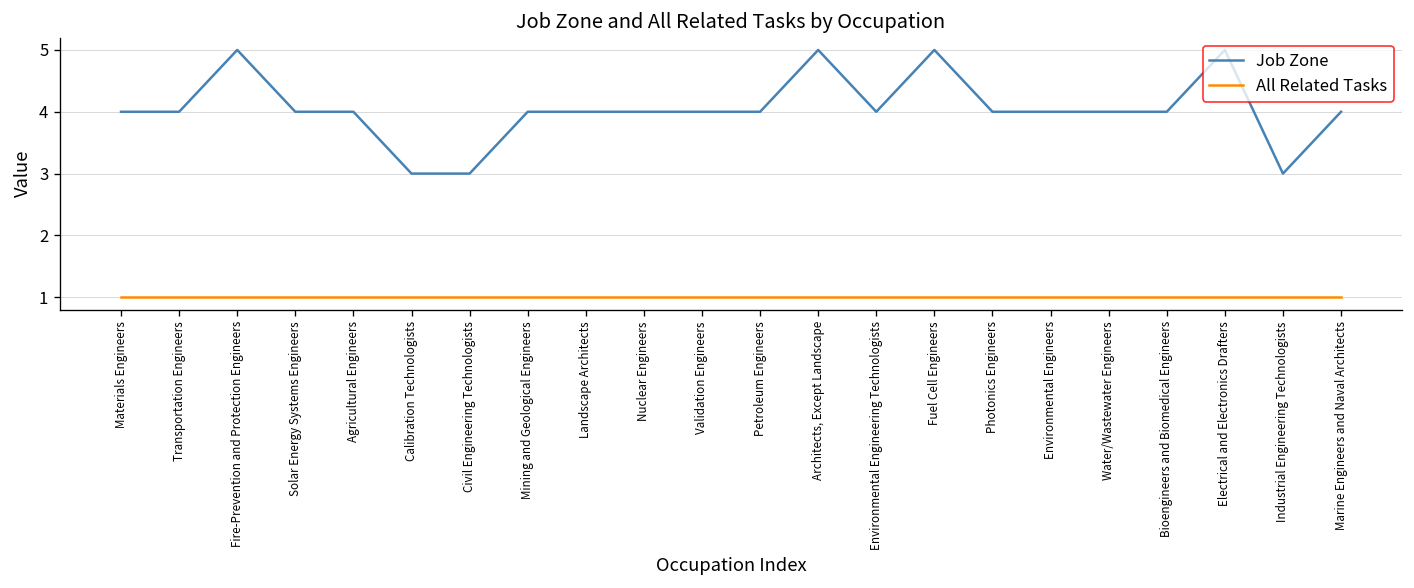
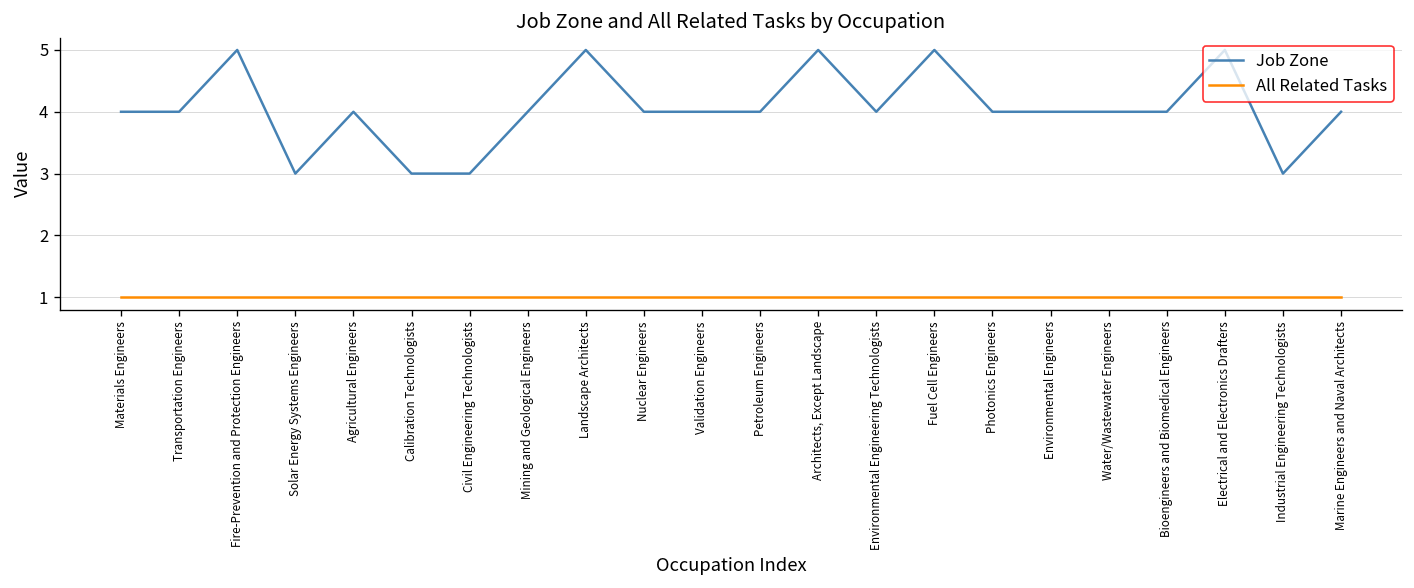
Job Zone, Solar Energy Systems Engineers: 4 -> 3
Job Zone, Landscape Architects: 4 -> 5
